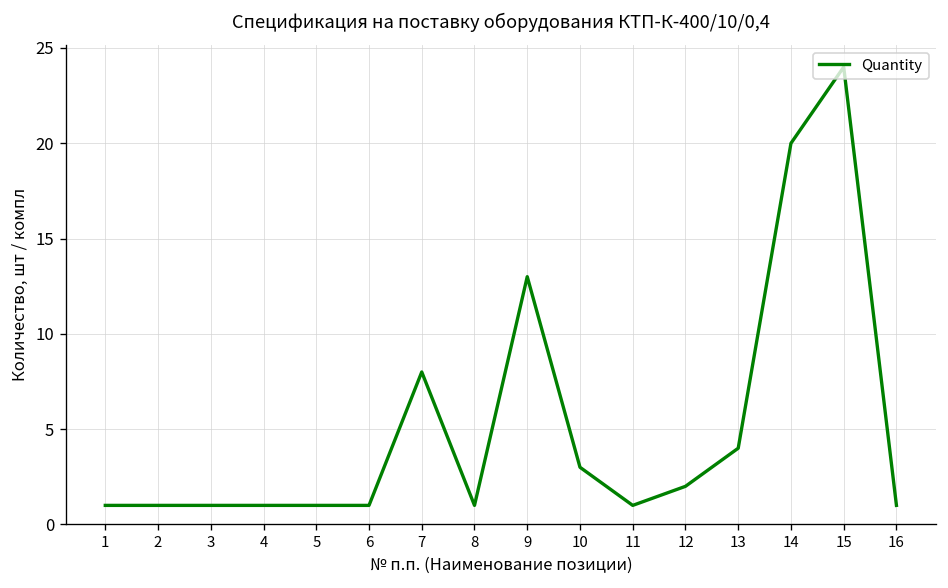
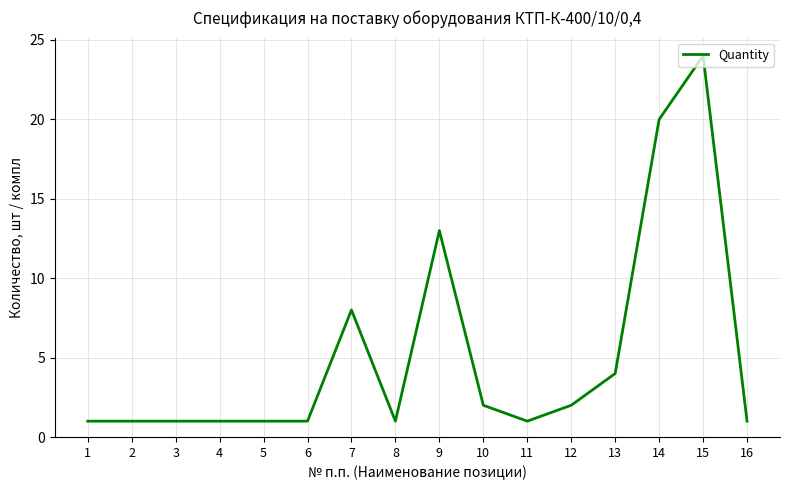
10: 3 -> 2
